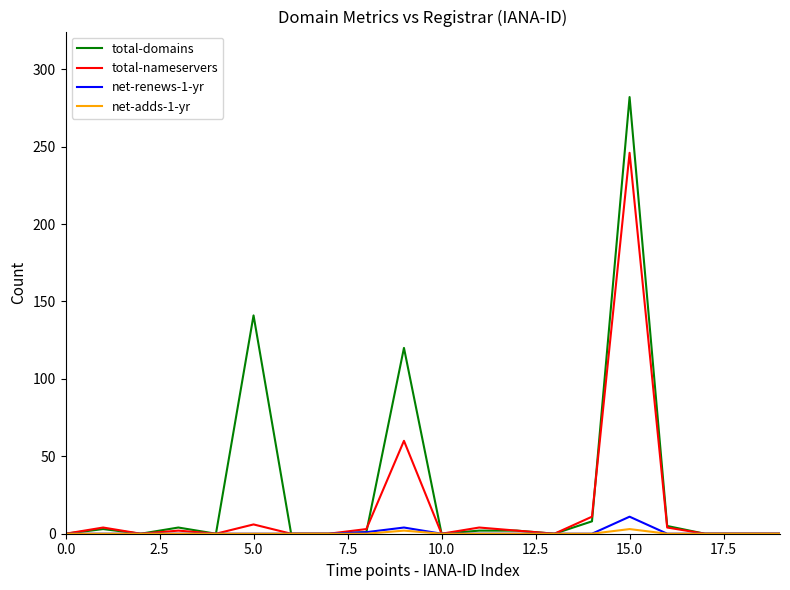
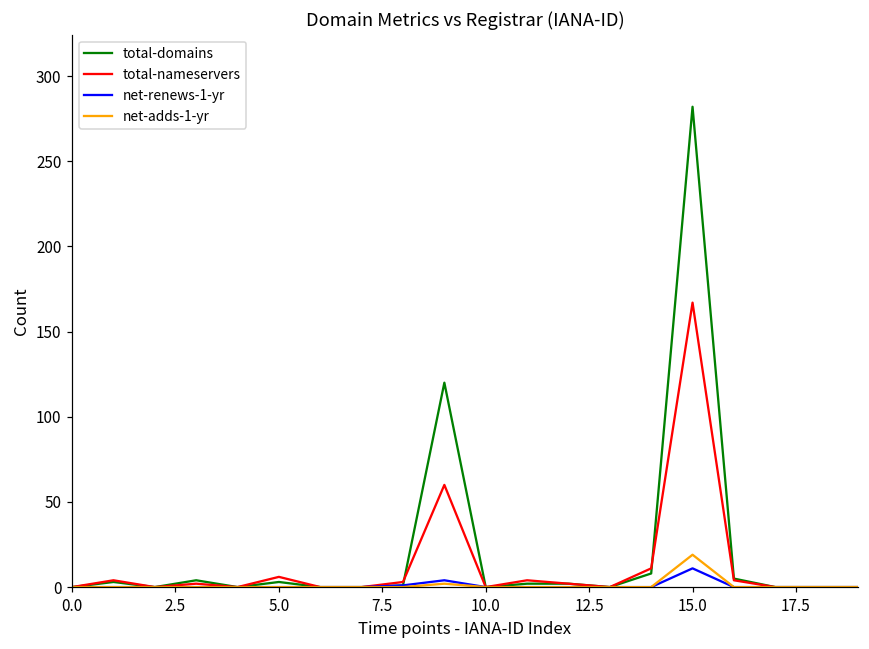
total-domains, 5.0: 141 -> 3
total-nameservers, 15.0: 246 -> 167
net-adds-1-yr, 15.0: 3 -> 19
